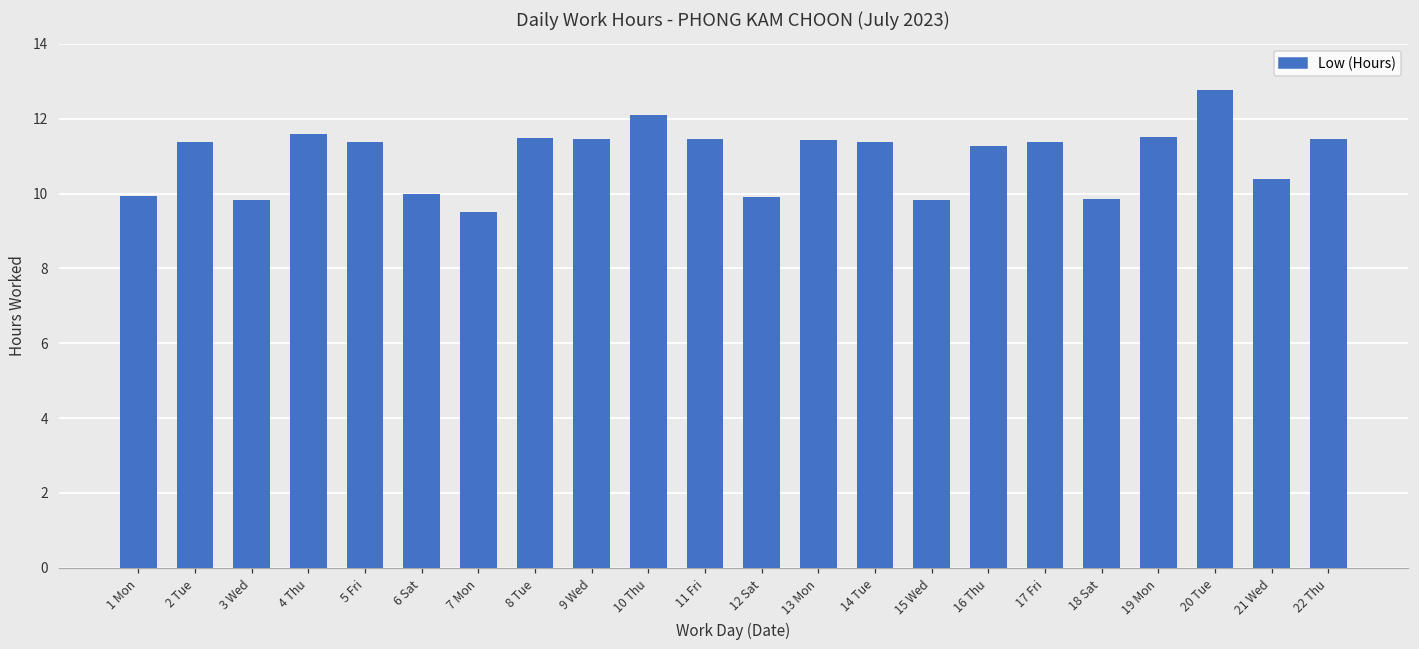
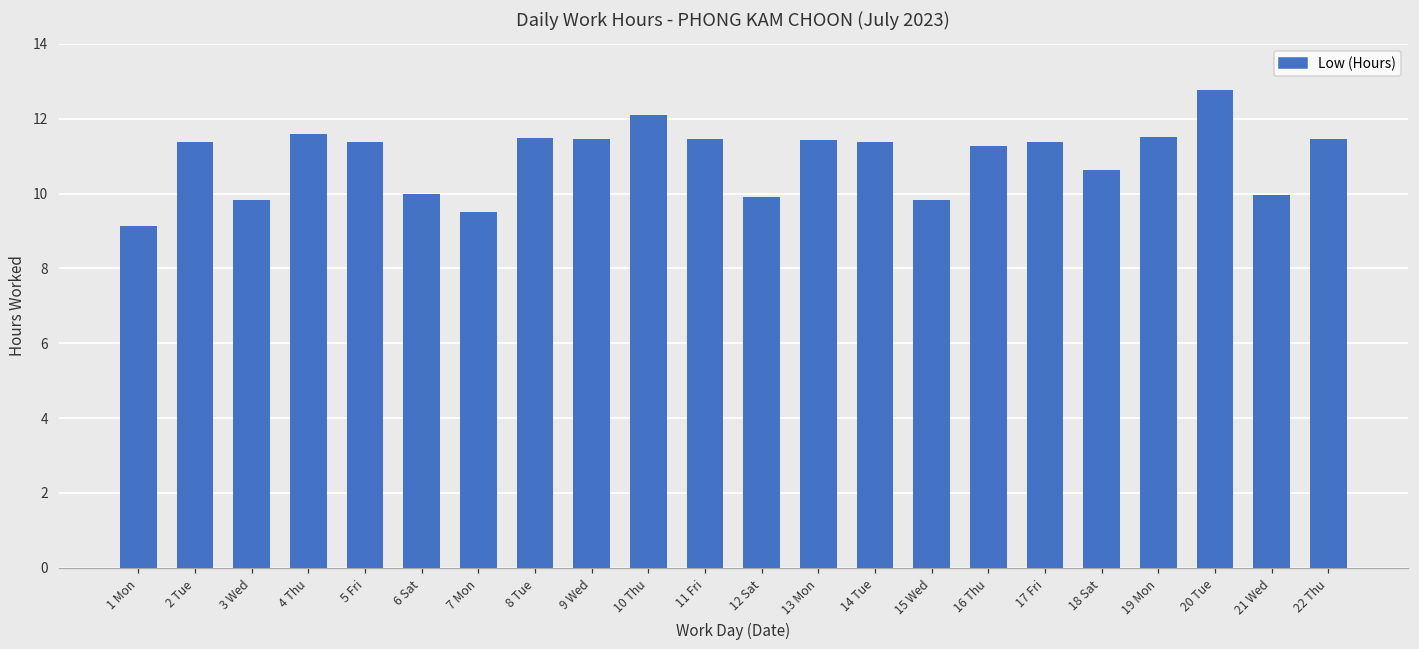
1 Mon: 9.9 -> 9.1
18 Sat: 9.9 -> 10.6
21 Wed: 10.4 -> 10.0
